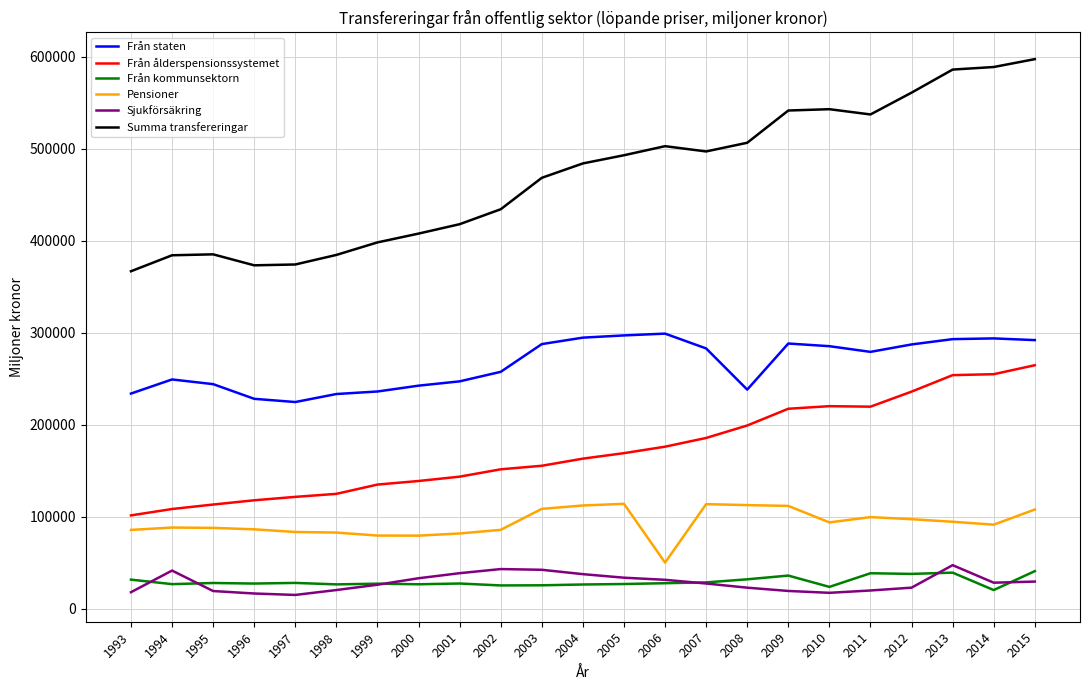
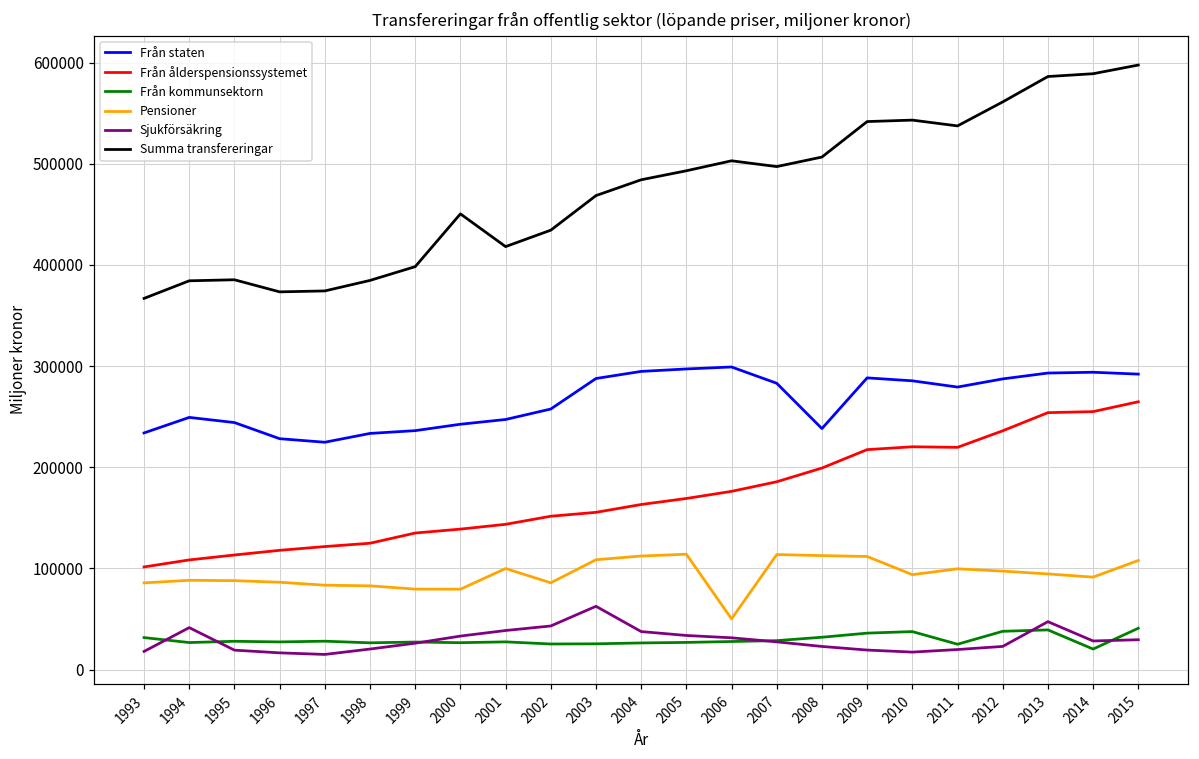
Summa transfereringar, 2000: 410000 -> 450000
Pensioner, 2001: 80000 -> 100000
Sjukförsäkring, 2003: 40000 -> 60000
Från kommunsektorn, 2010: 20000 -> 40000
Från kommunsektorn, 2011: 40000 -> 30000
